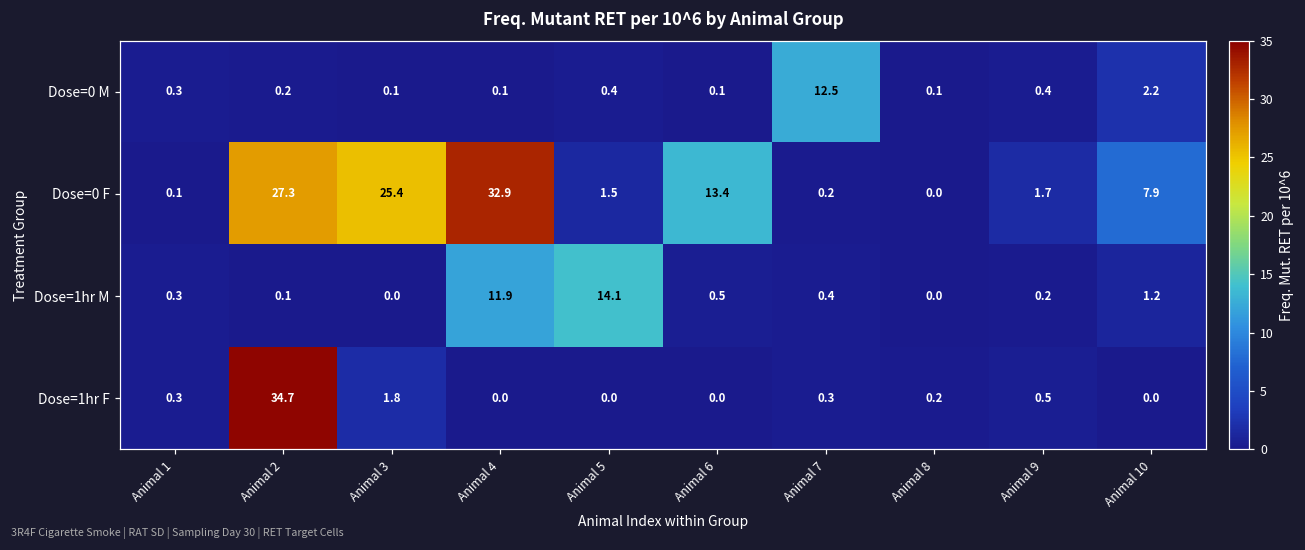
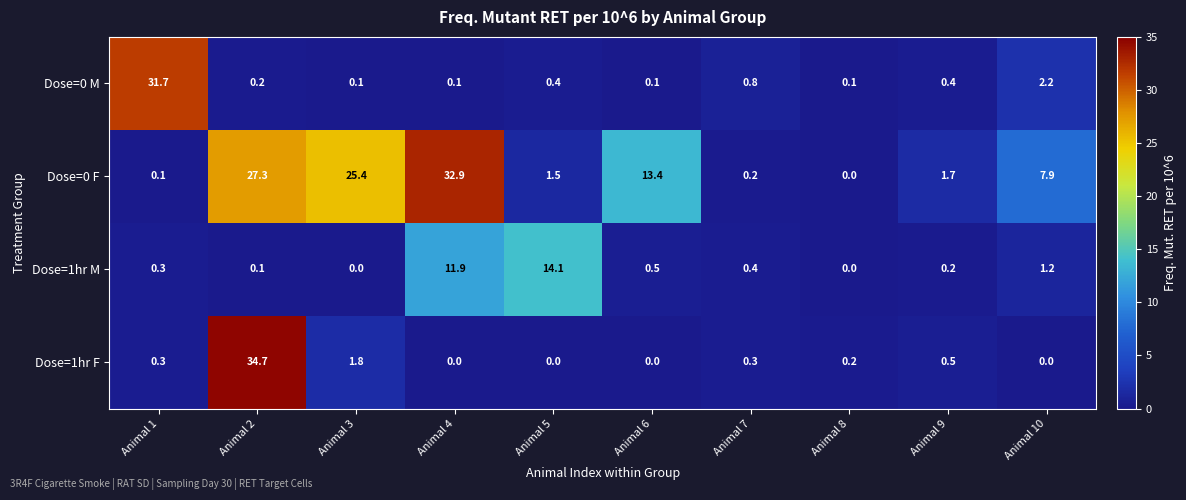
Dose=0 M, Animal 1: 0.3 -> 31.7
Dose=0 M, Animal 7: 12.5 -> 0.8
